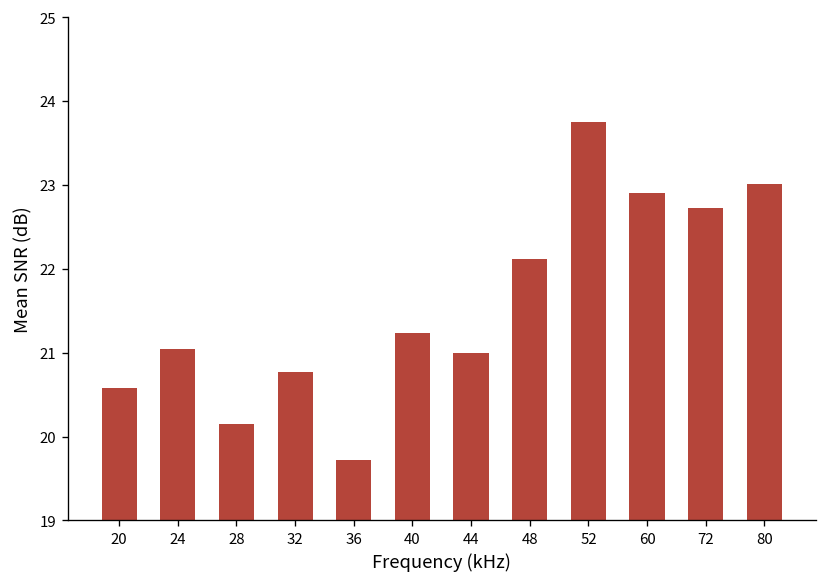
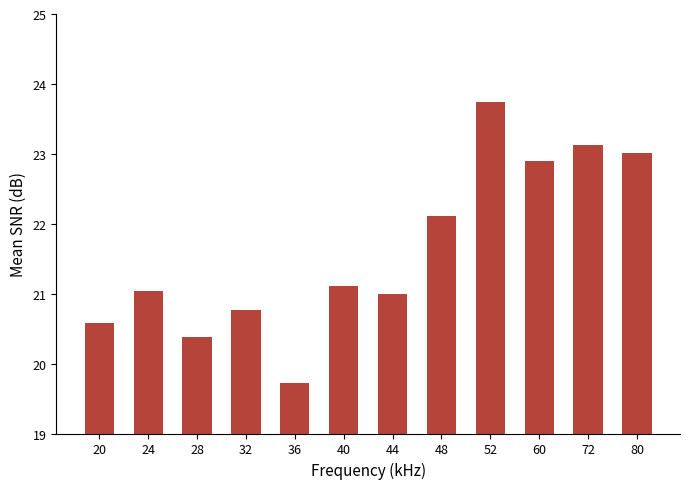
28: 20.2 -> 20.4
40: 21.2 -> 21.1
72: 22.7 -> 23.1
